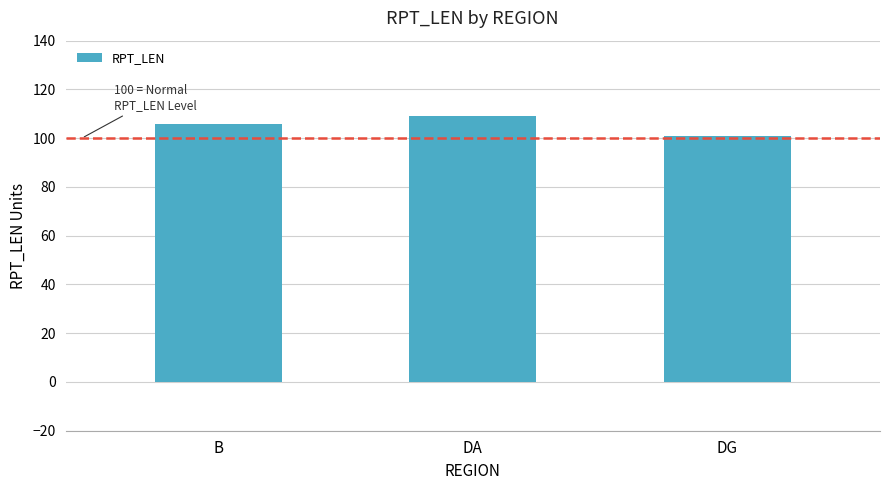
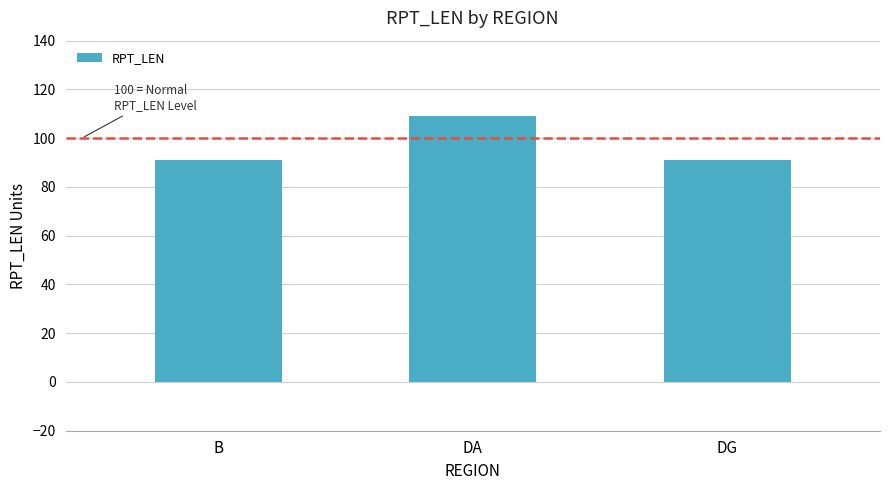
B: 106 -> 91
DG: 101 -> 91
